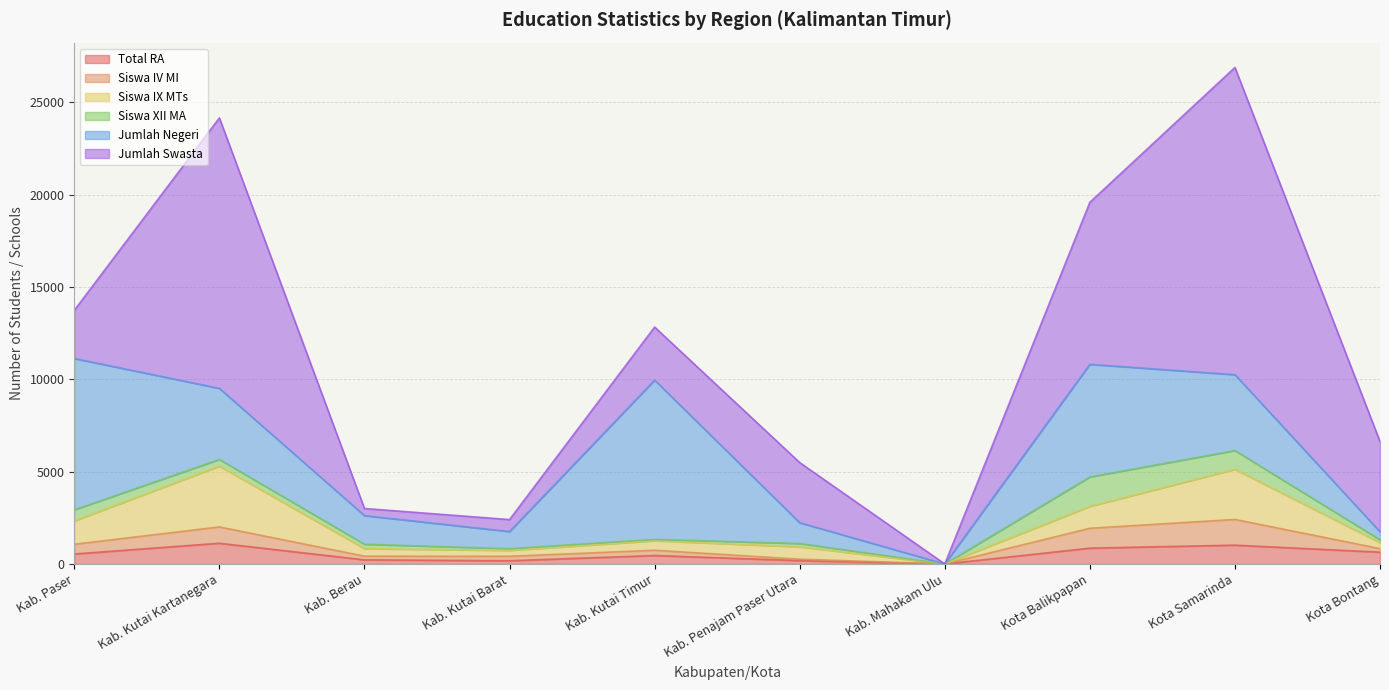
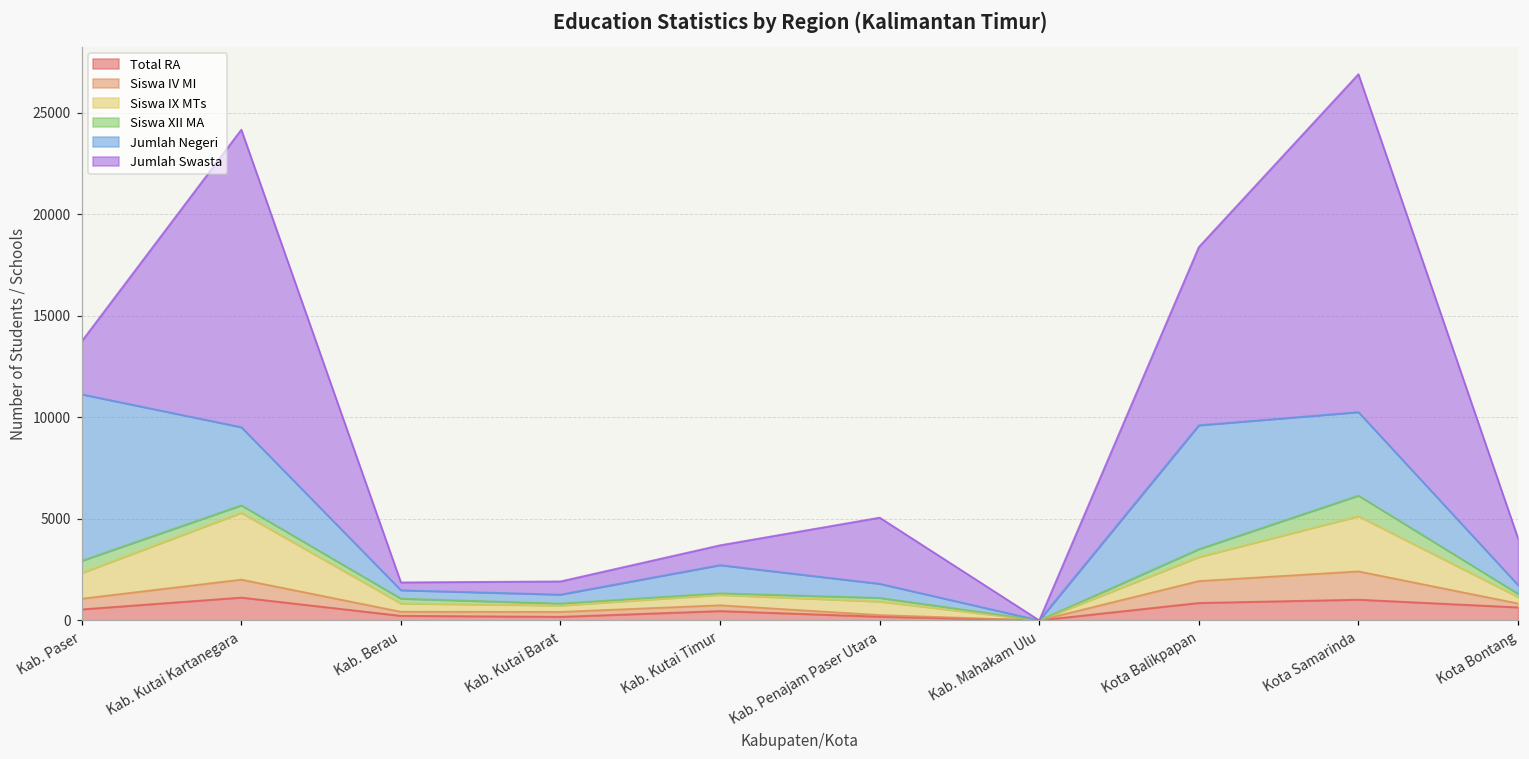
Jumlah Negeri, Kab. Berau: 1600 -> 400
Jumlah Negeri, Kab. Kutai Barat: 900 -> 400
Jumlah Negeri, Kab. Kutai Timur: 8600 -> 1400
Jumlah Swasta, Kab. Kutai Timur: 2900 -> 1000
Jumlah Negeri, Kab. Penajam Paser Utara: 1100 -> 700
Siswa XII MA, Kota Balikpapan: 1600 -> 400
Jumlah Swasta, Kota Bontang: 4900 -> 2300
